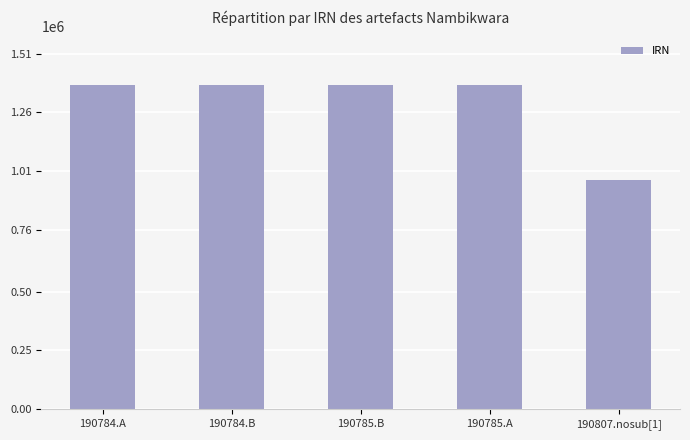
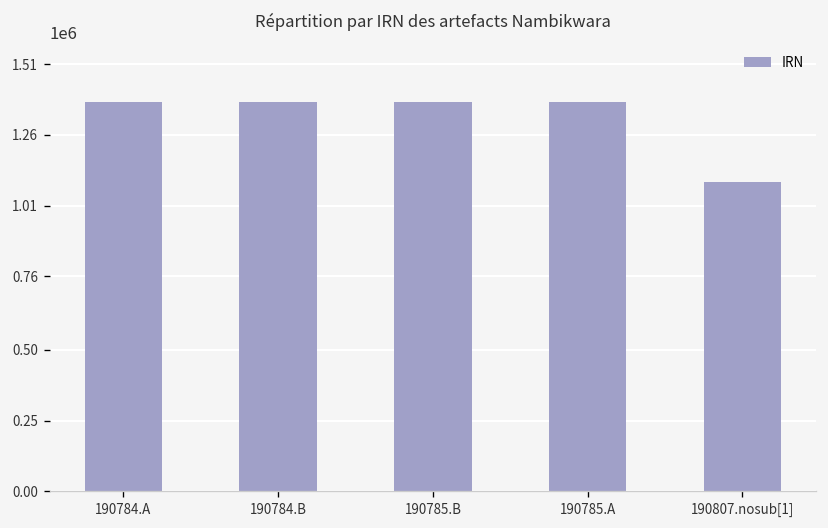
190807.nosub[1]: 970000 -> 1090000
